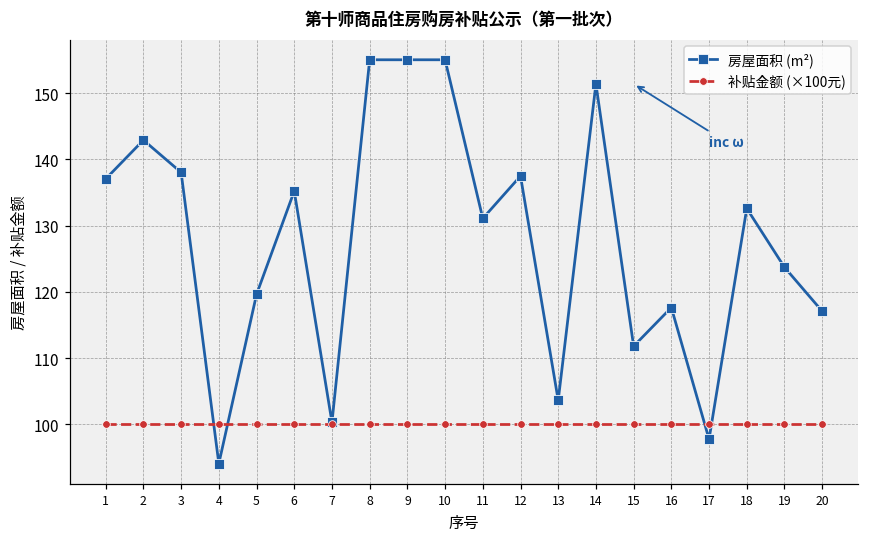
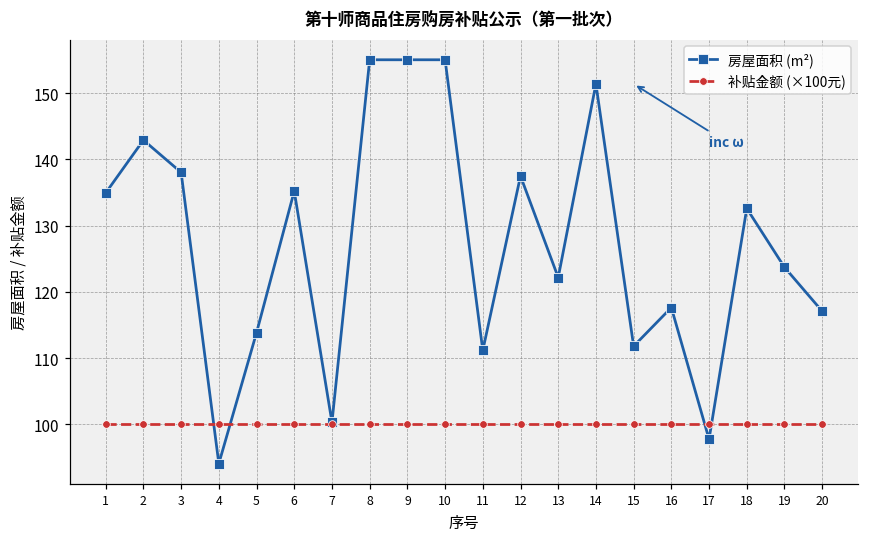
房屋面积 (m²), 1: 137 -> 135
房屋面积 (m²), 5: 120 -> 114
房屋面积 (m²), 11: 131 -> 111
房屋面积 (m²), 13: 104 -> 122
